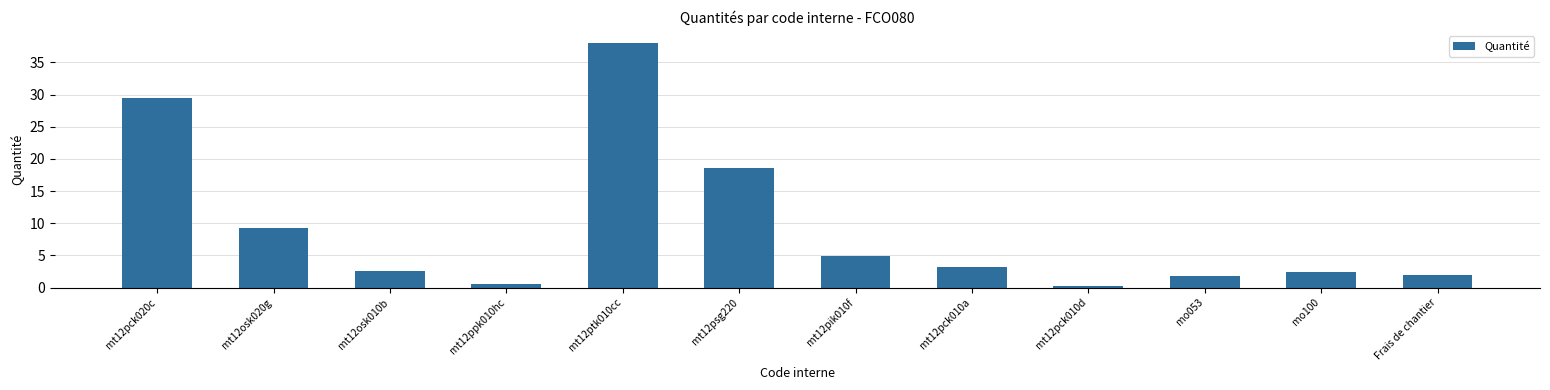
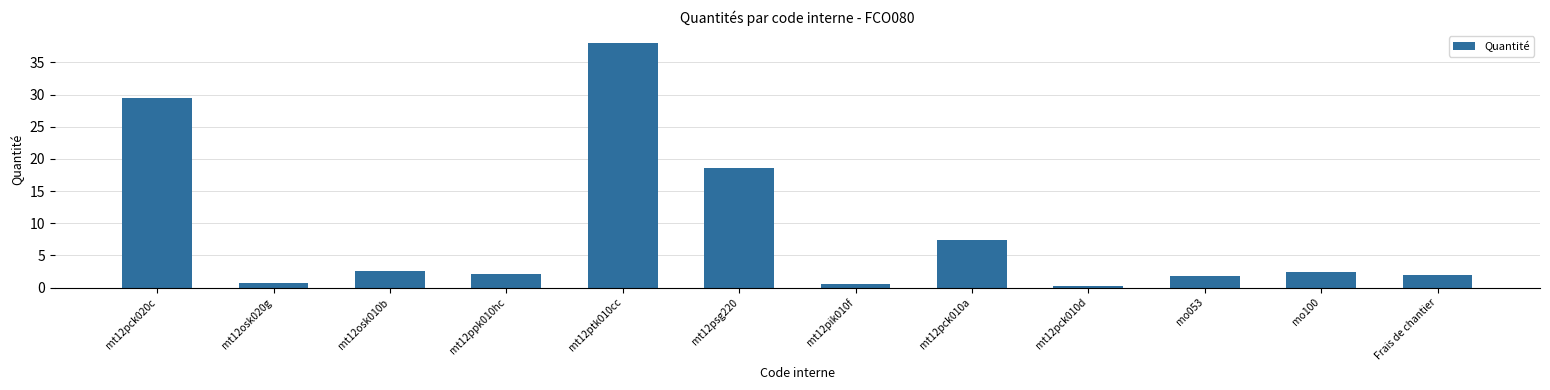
mt12osk020g: 9 -> 1
mt12ppk010hc: 1 -> 2
mt12pik010f: 5 -> 1
mt12pck010a: 3 -> 7
